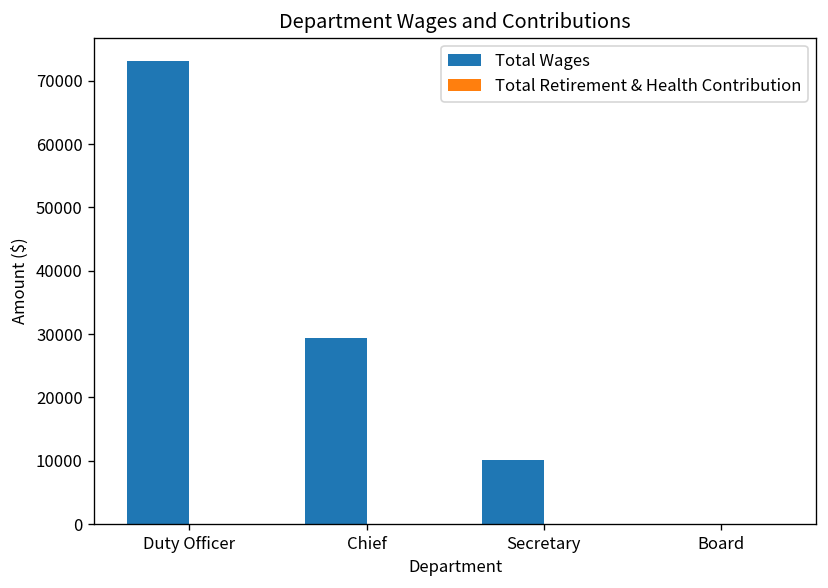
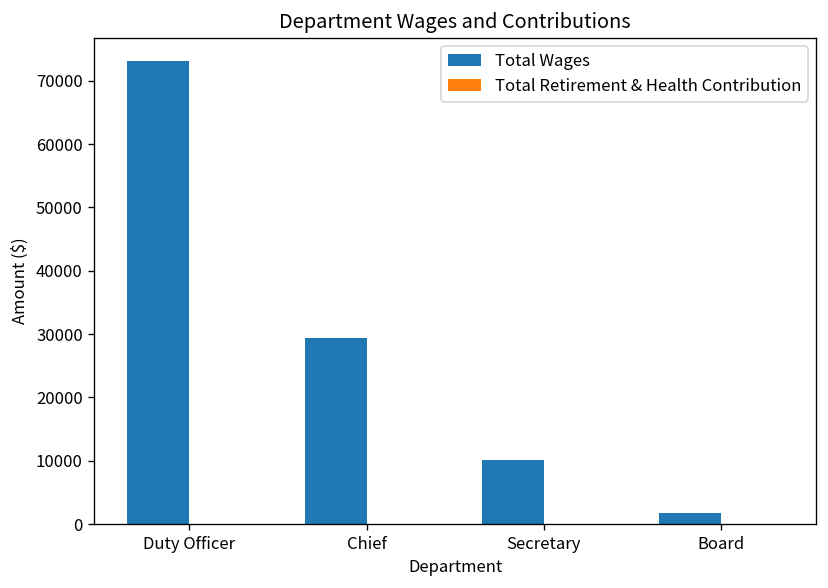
Total Wages, Board: 0 -> 2000
